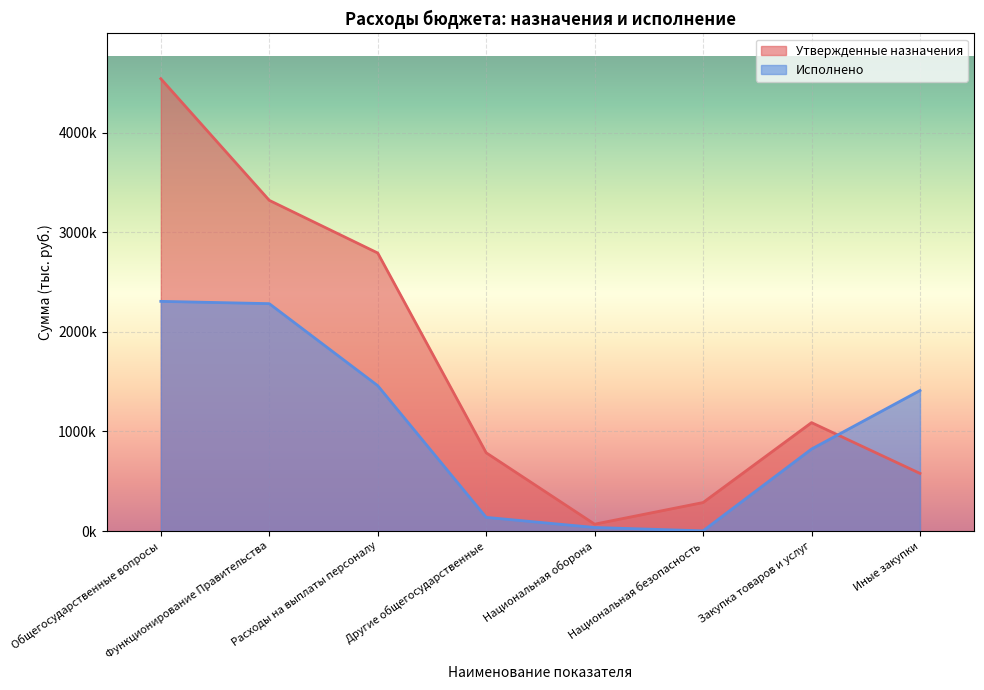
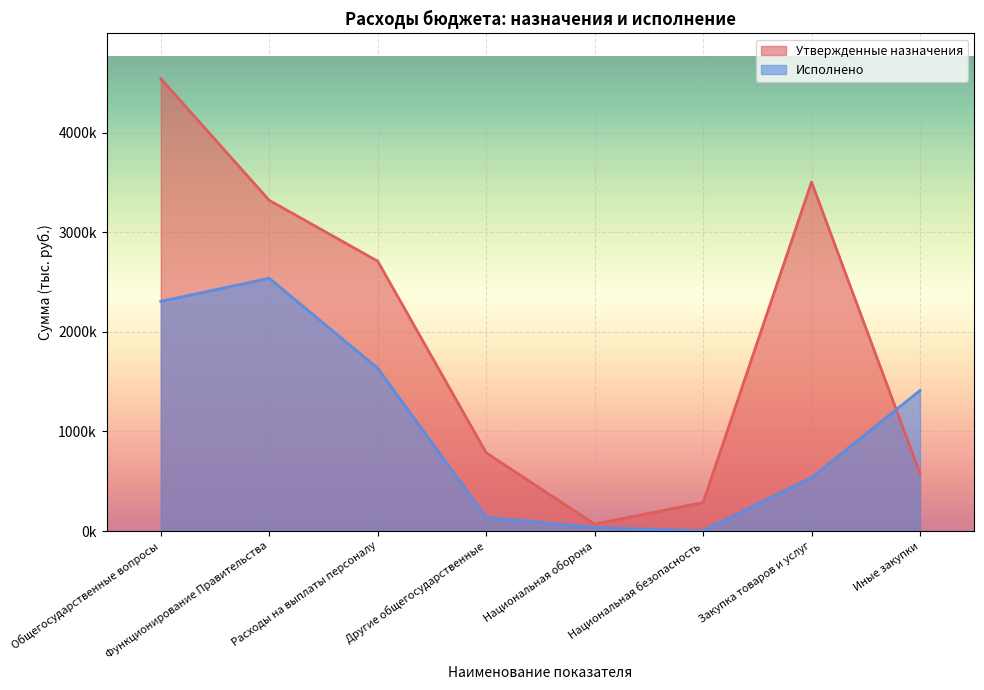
Исполнено, Функционирование Правительства: 2300000 -> 2500000
Утвержденные назначения, Расходы на выплаты персоналу: 2800000 -> 2700000
Исполнено, Расходы на выплаты персоналу: 1500000 -> 1600000
Утвержденные назначения, Закупка товаров и услуг: 1100000 -> 3500000
Исполнено, Закупка товаров и услуг: 800000 -> 500000
